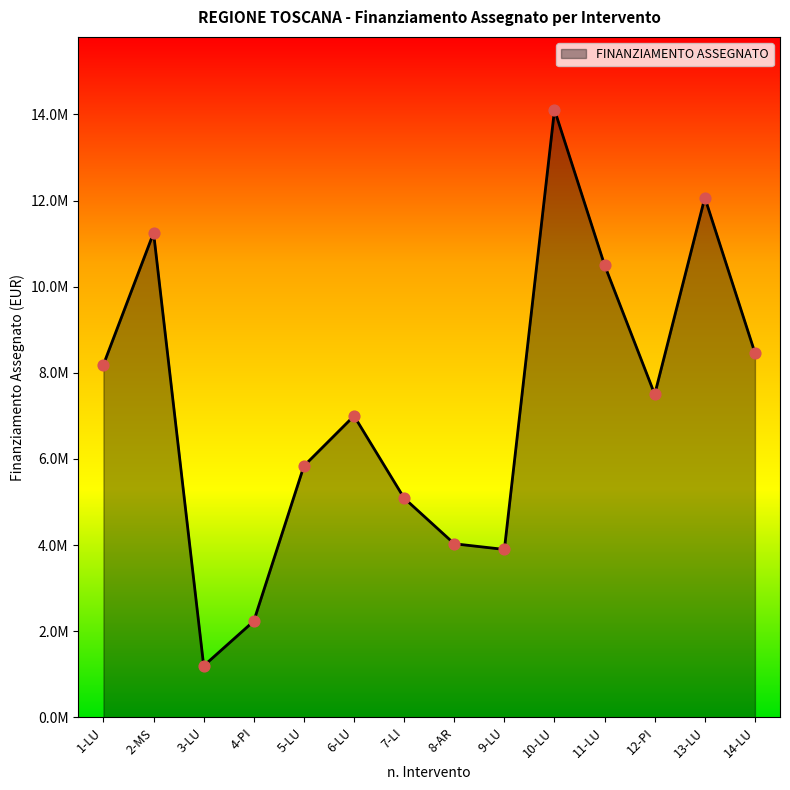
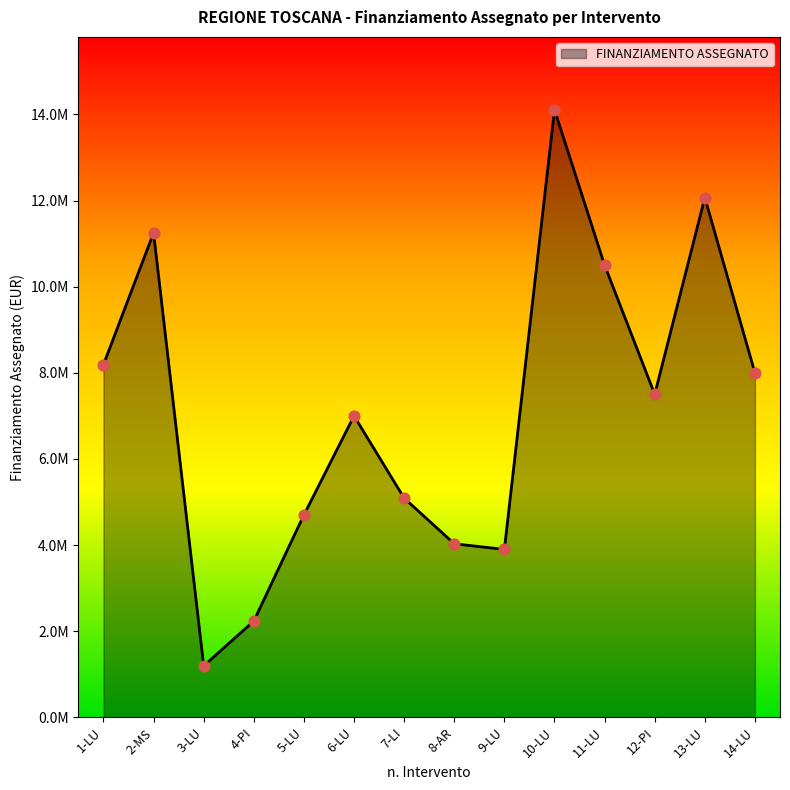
5-LU: 5800000 -> 4700000
14-LU: 8500000 -> 8000000
